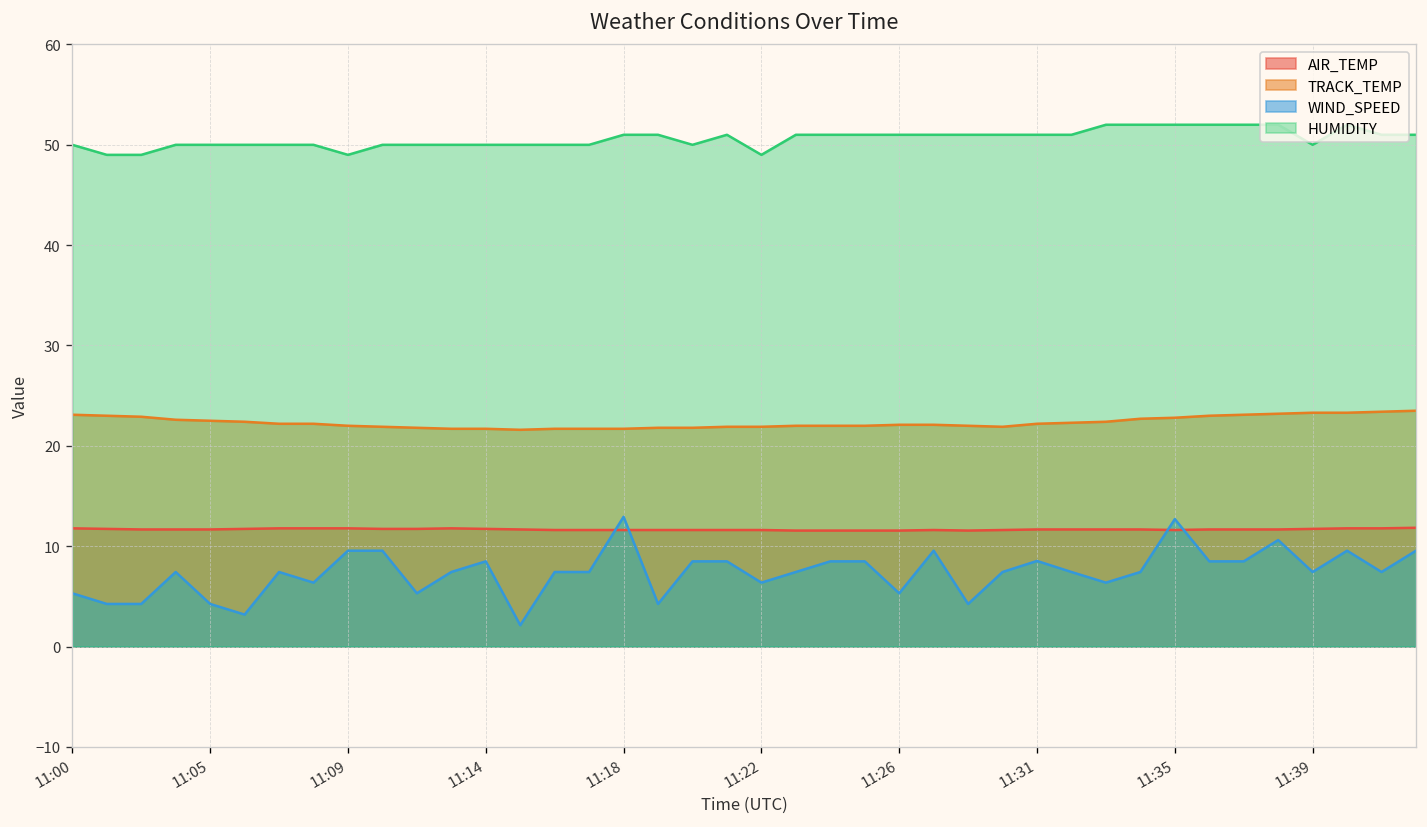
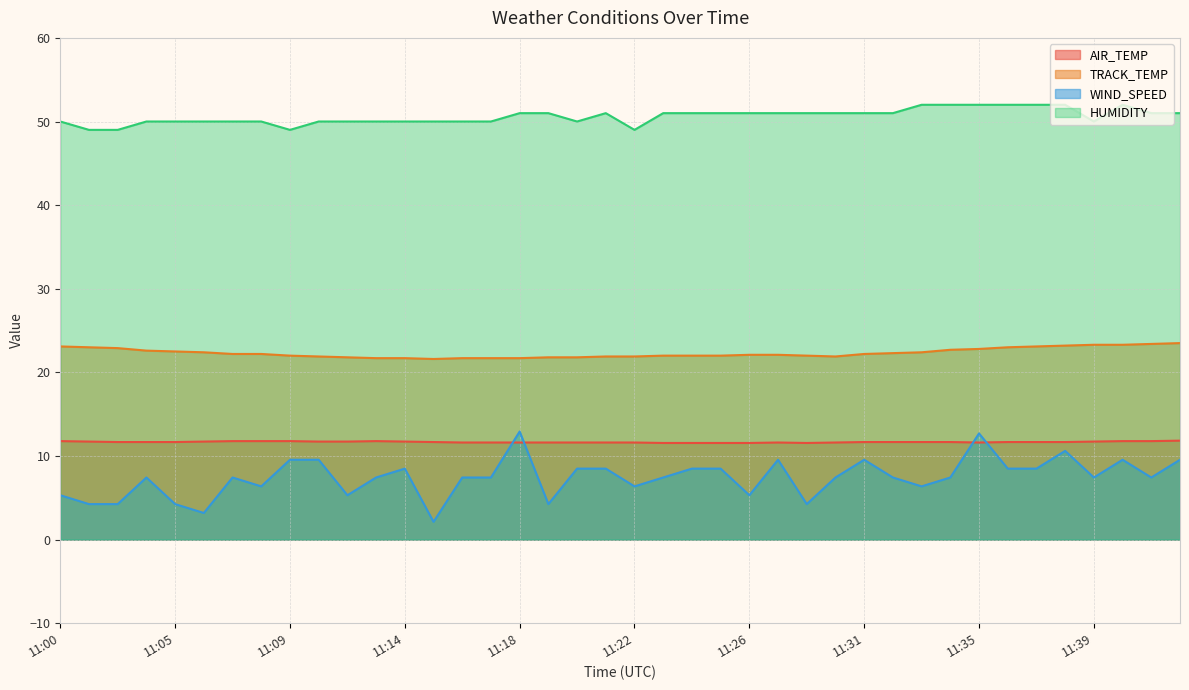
WIND_SPEED, 11:31: 9 -> 10
